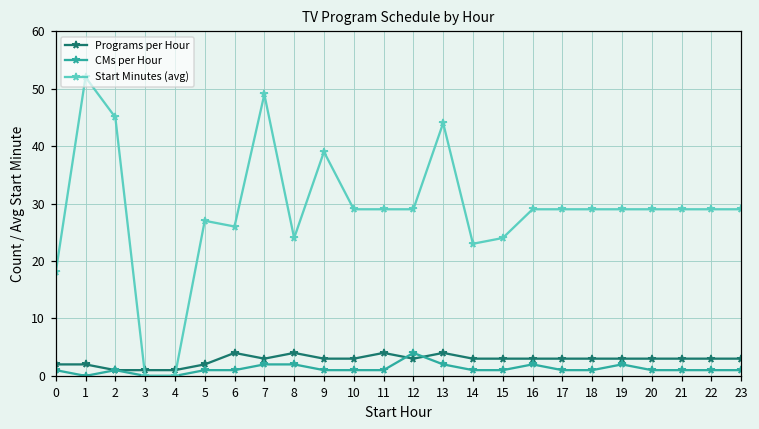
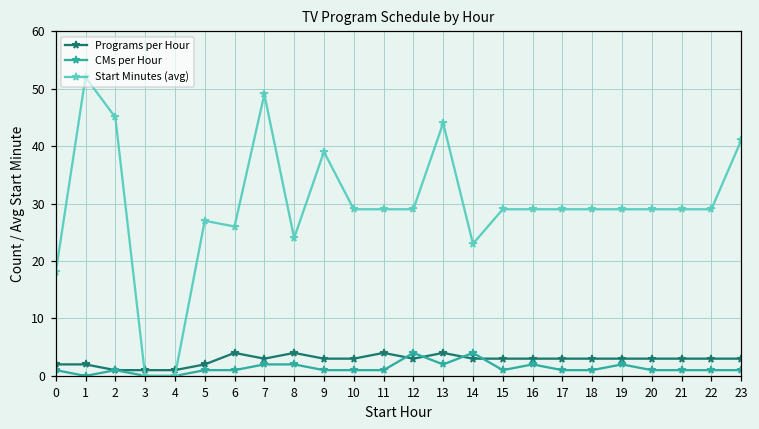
CMs per Hour, 14: 1 -> 4
Start Minutes (avg), 15: 24 -> 29
Start Minutes (avg), 23: 29 -> 41
